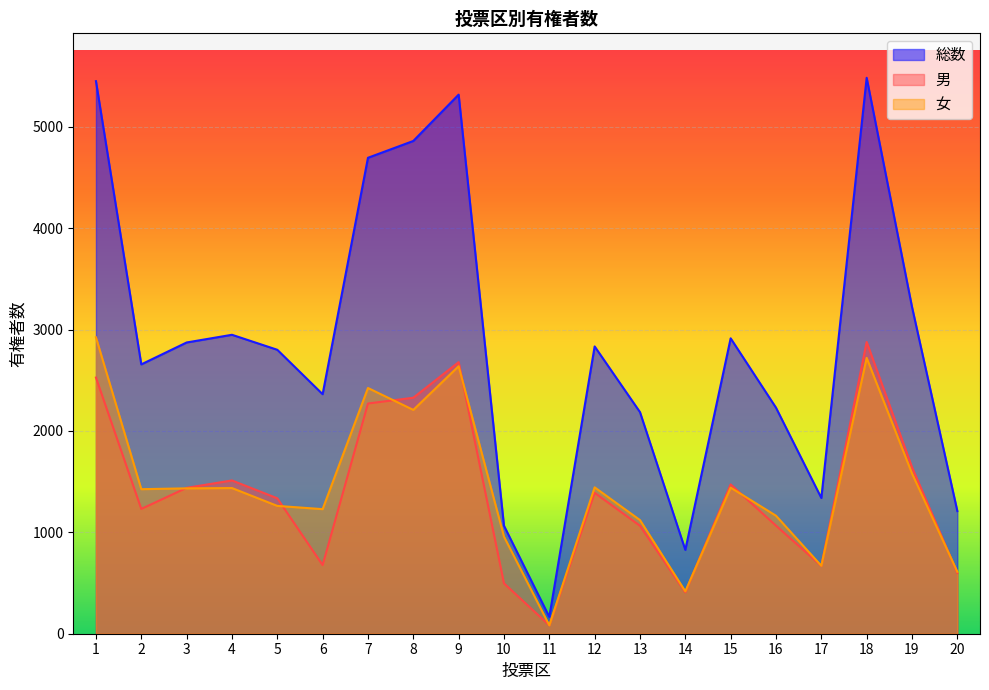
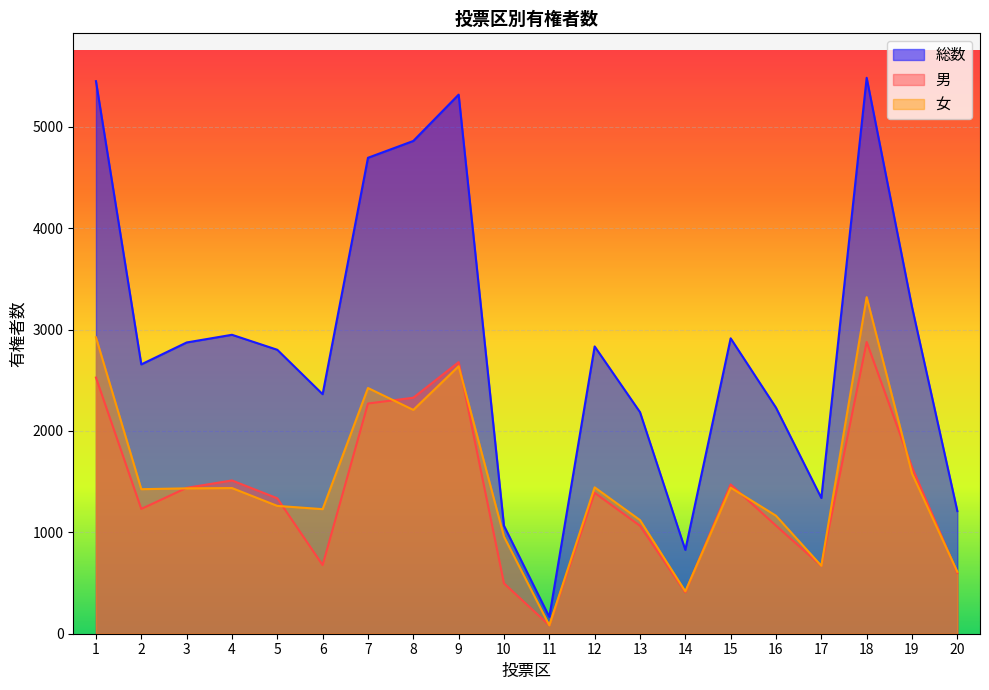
女, 18: 2720 -> 3320
